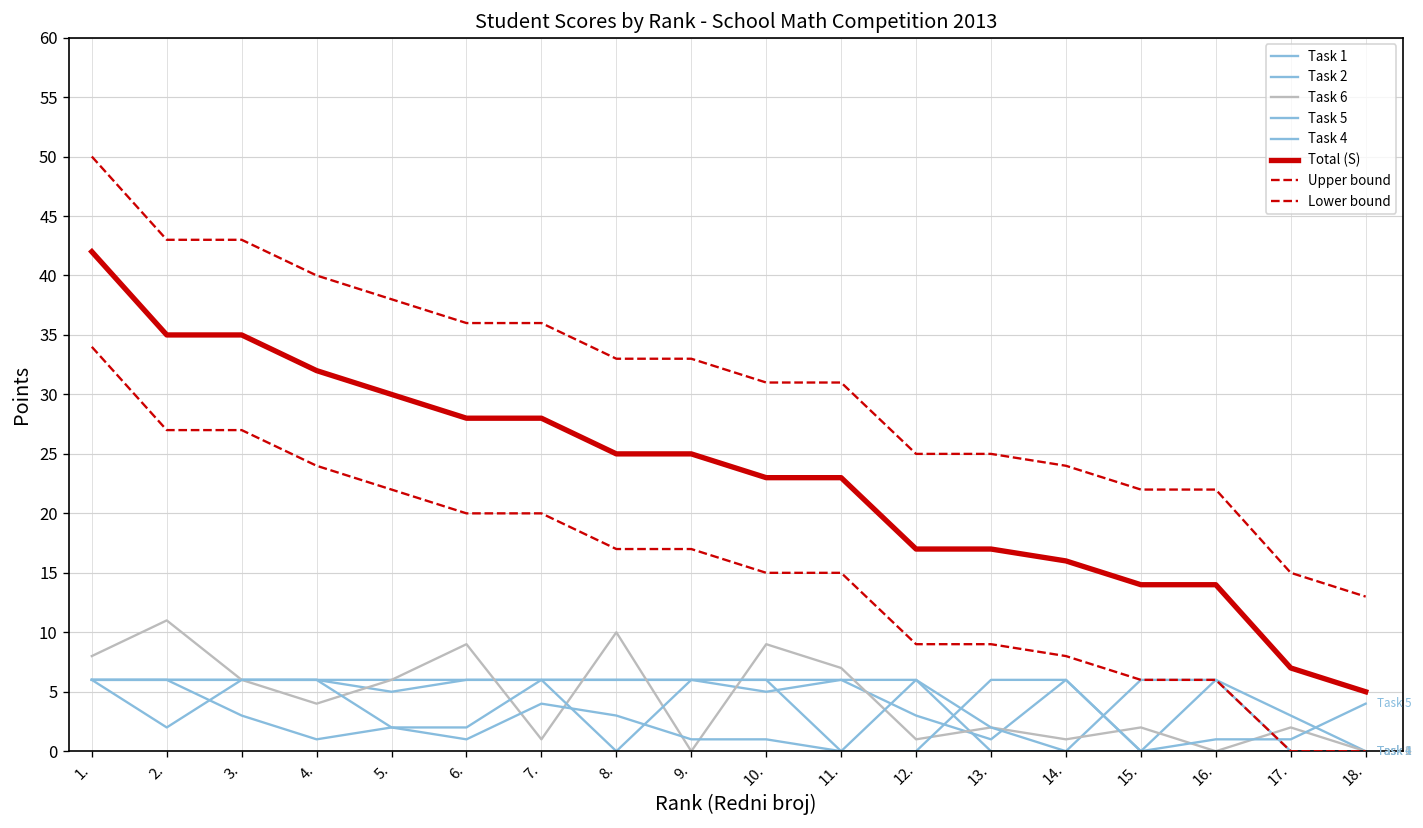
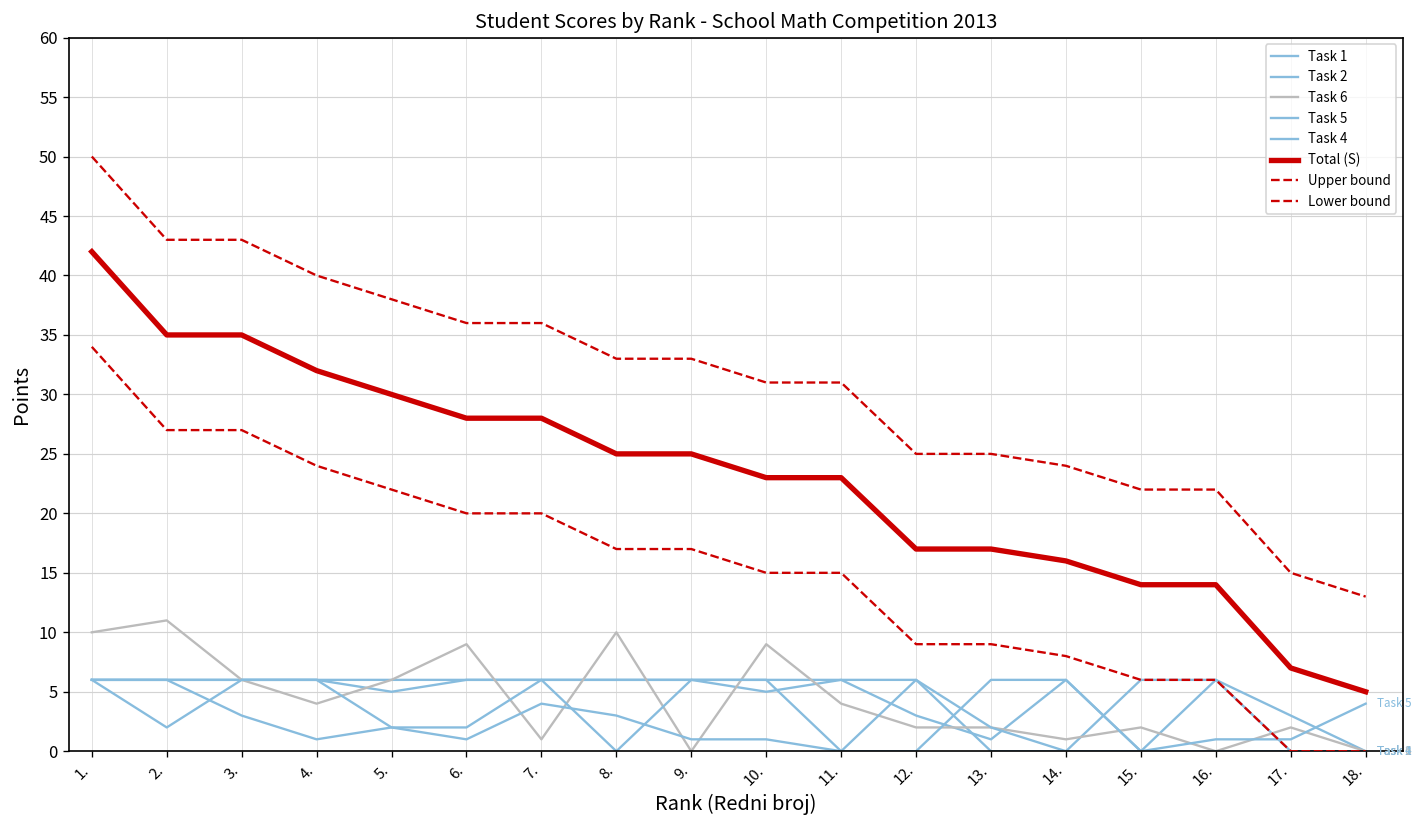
Task 6, 1.: 8 -> 10
Task 6, 11.: 7 -> 4
Task 6, 12.: 1 -> 2
